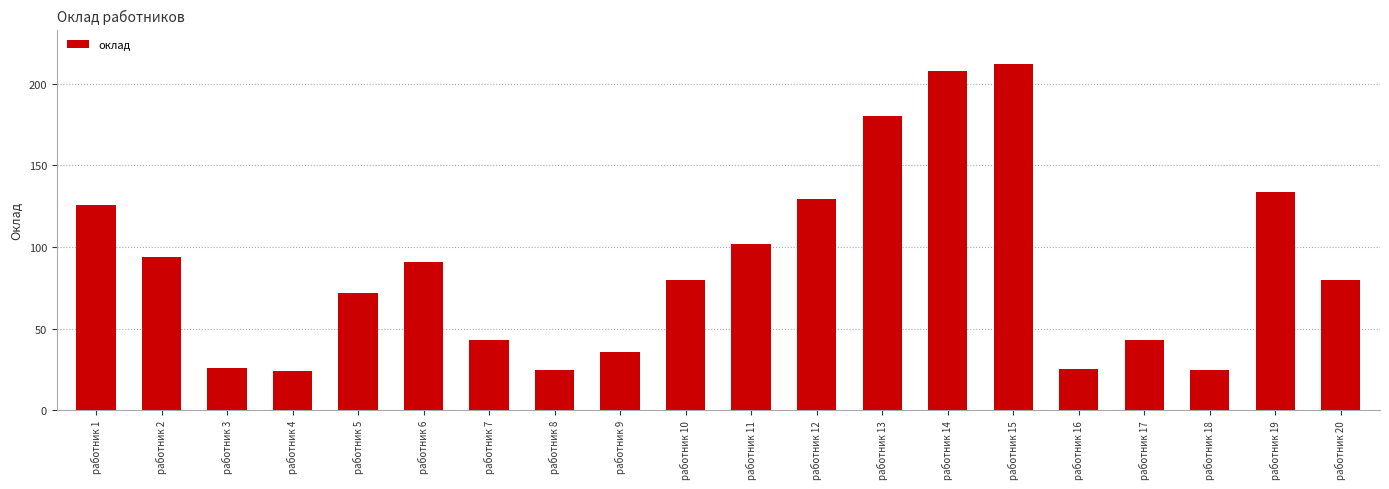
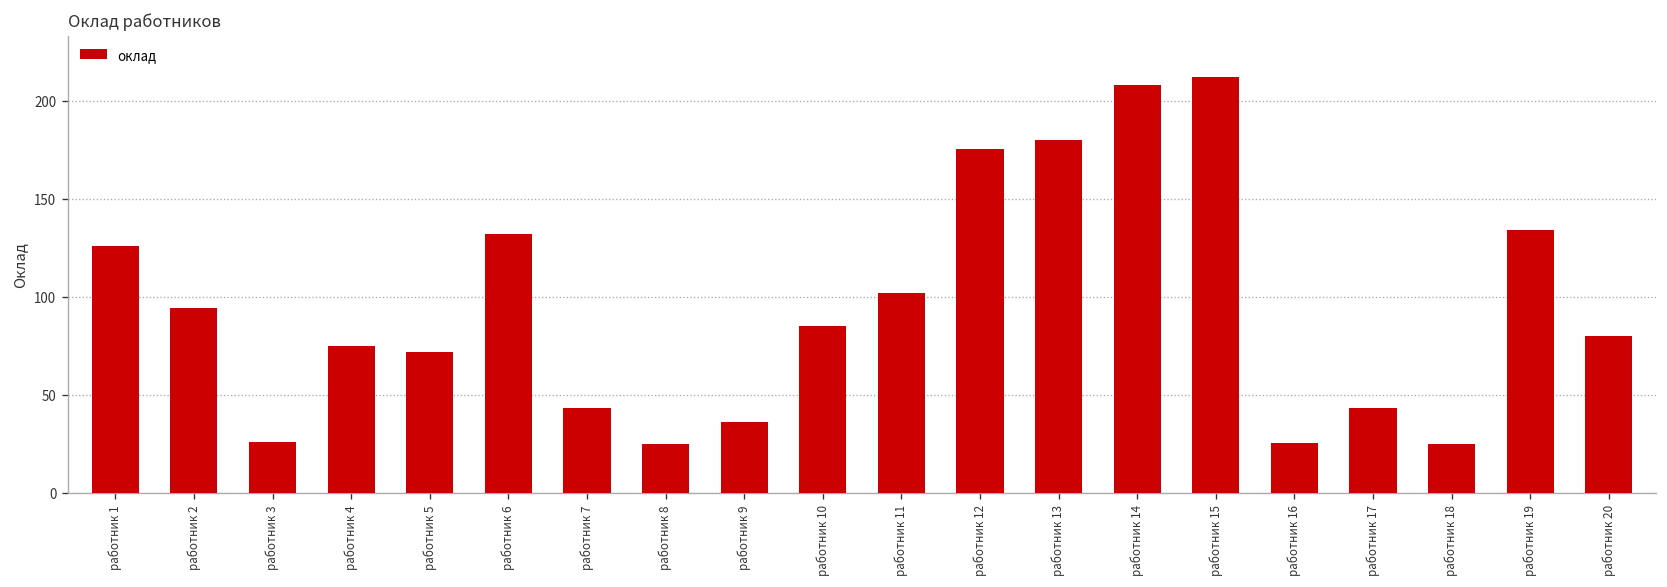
работник 4: 24 -> 75
работник 6: 91 -> 132
работник 10: 80 -> 85
работник 12: 130 -> 175
